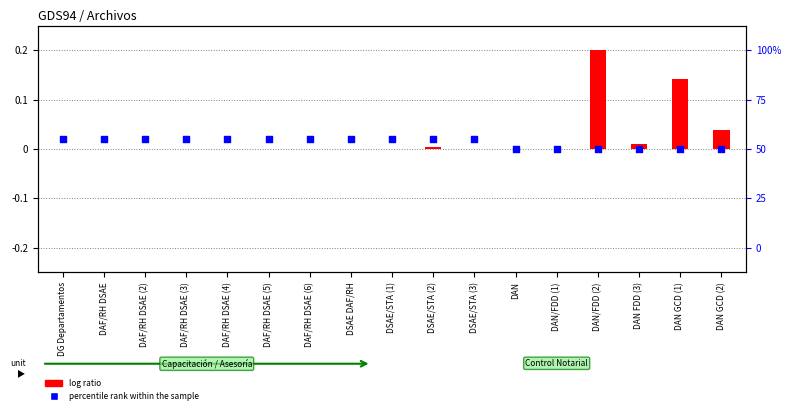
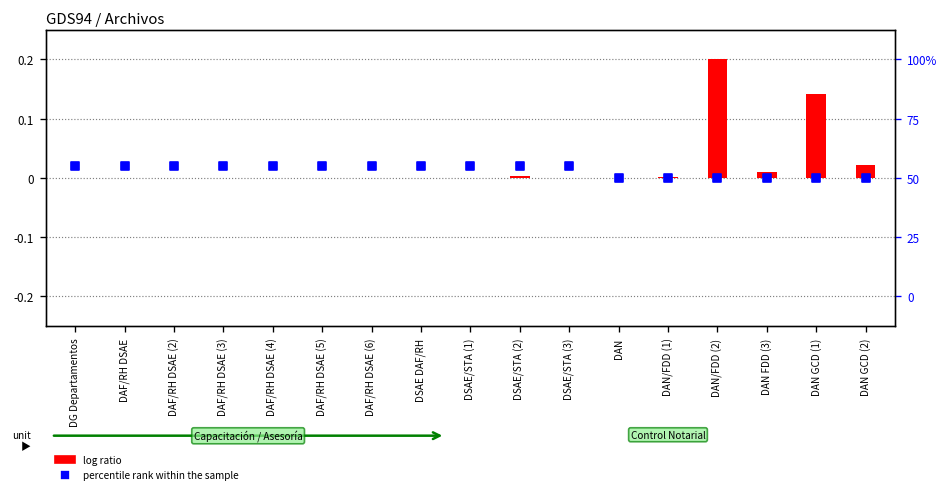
log ratio, DAN GCD (2): 0.04 -> 0.02
